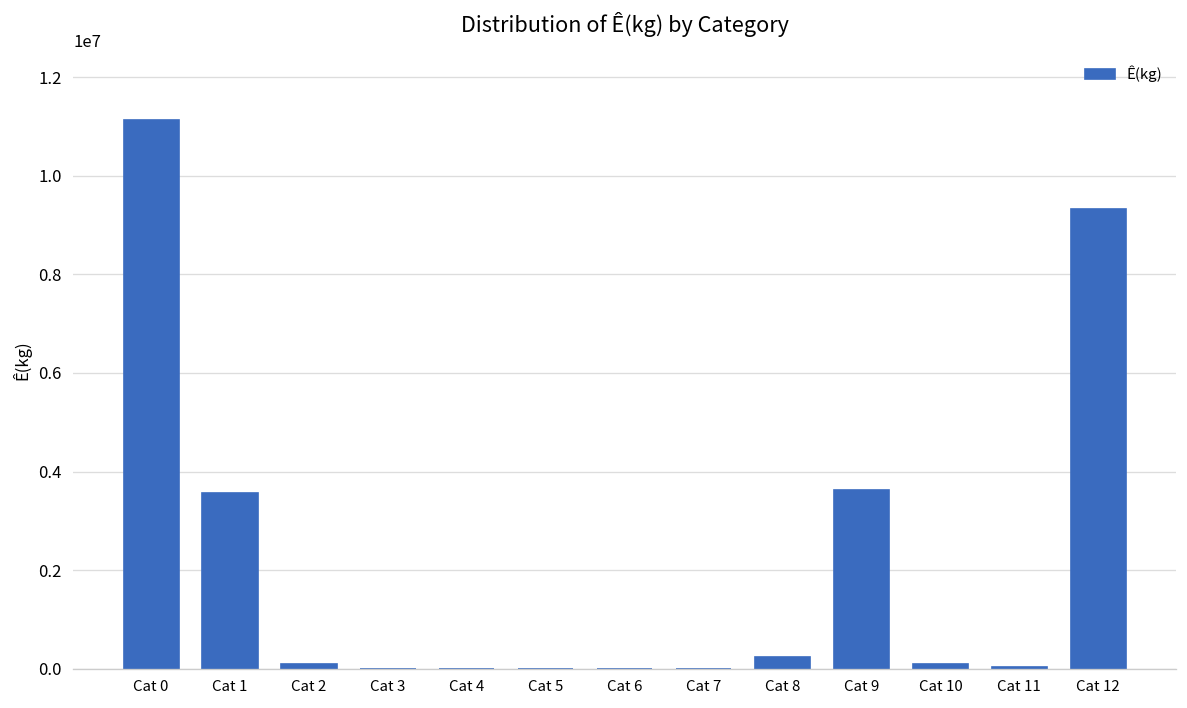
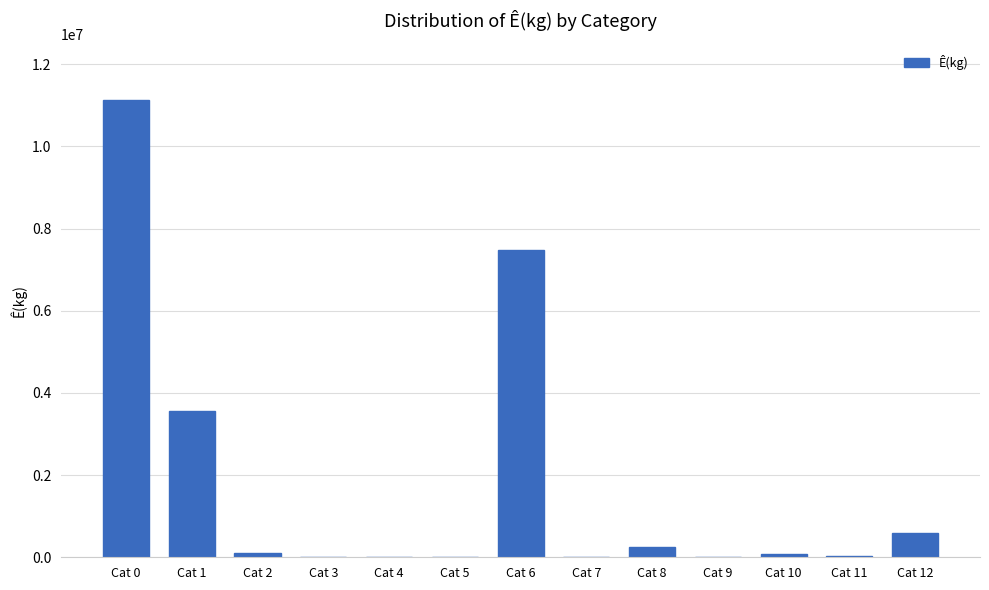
Cat 6: 0 -> 7500000
Cat 9: 3600000 -> 0
Cat 12: 9300000 -> 600000
